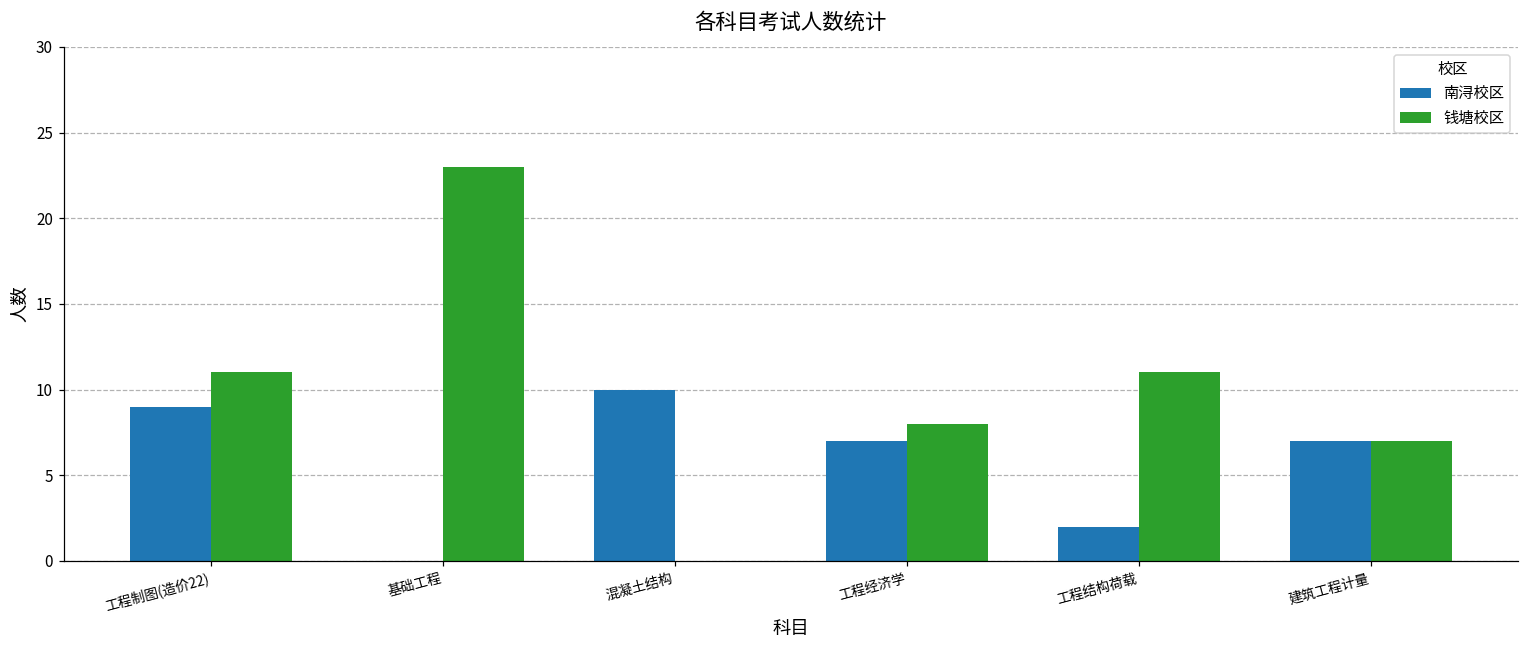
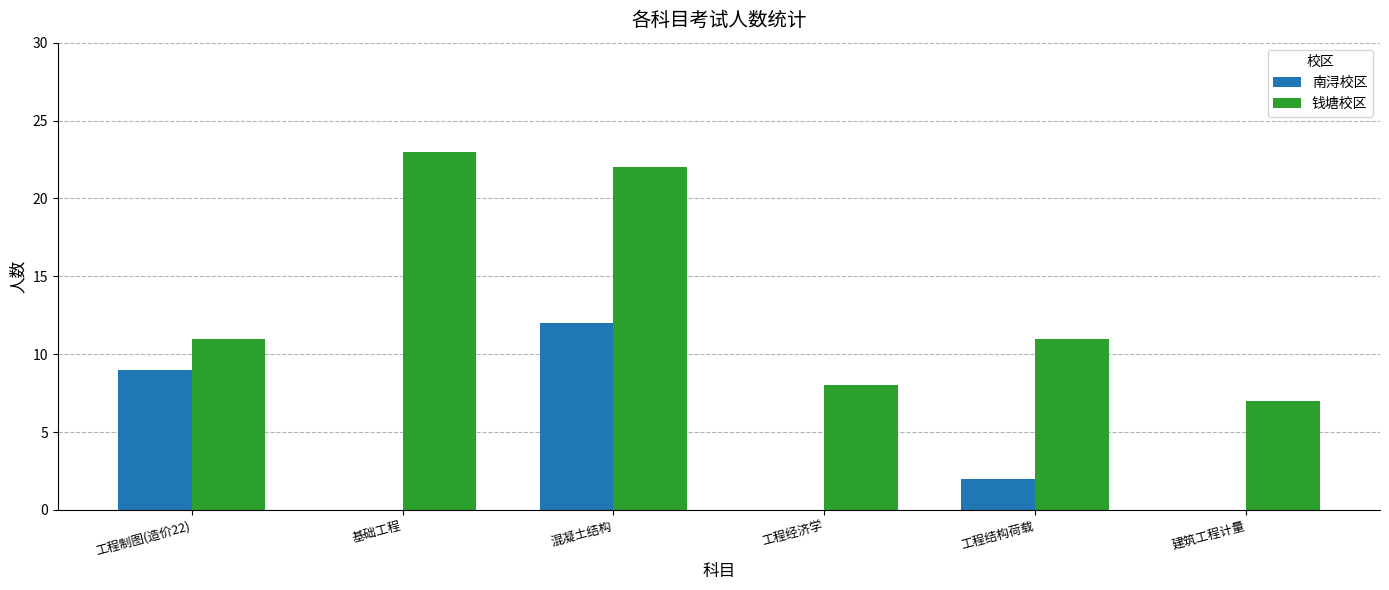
南浔校区, 混凝土结构: 10 -> 12
钱塘校区, 混凝土结构: 0 -> 22
南浔校区, 工程经济学: 7 -> 0
南浔校区, 建筑工程计量: 7 -> 0
